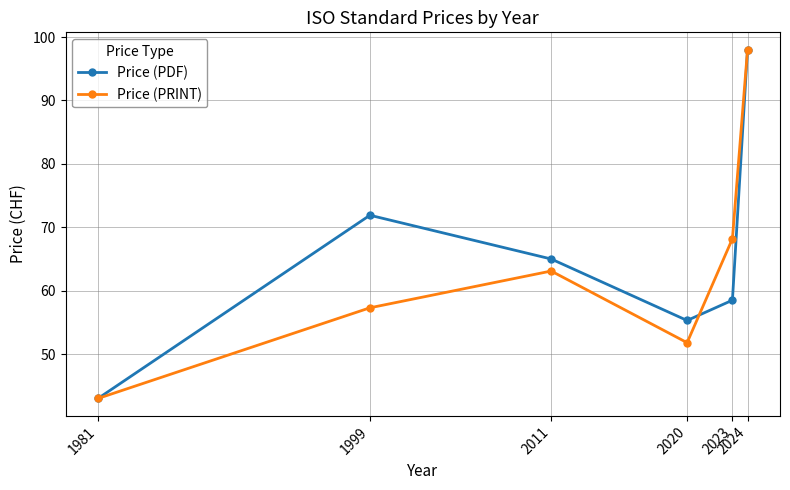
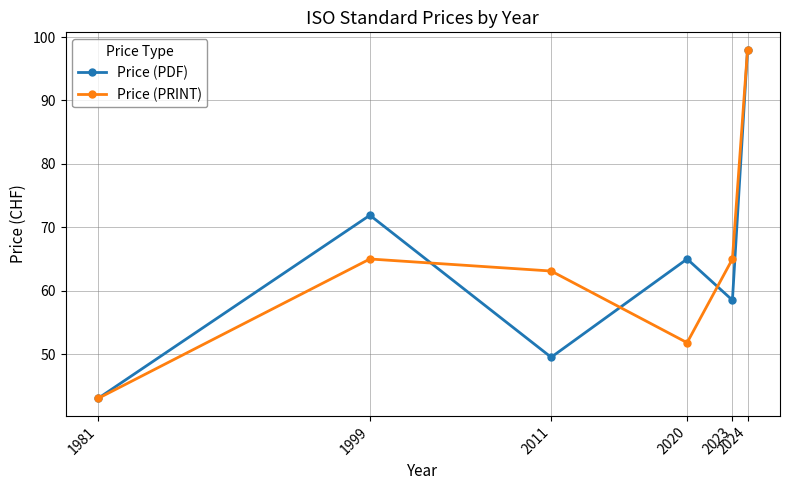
Price (PRINT), 1999: 57 -> 65
Price (PDF), 2011: 65 -> 50
Price (PDF), 2020: 55 -> 65
Price (PRINT), 2023: 68 -> 65
